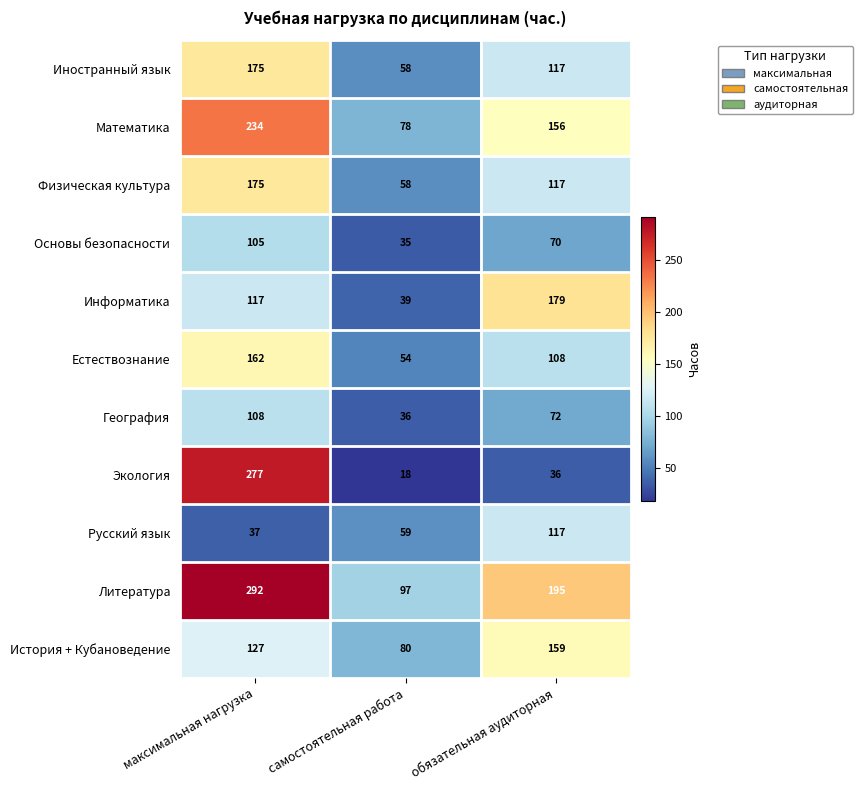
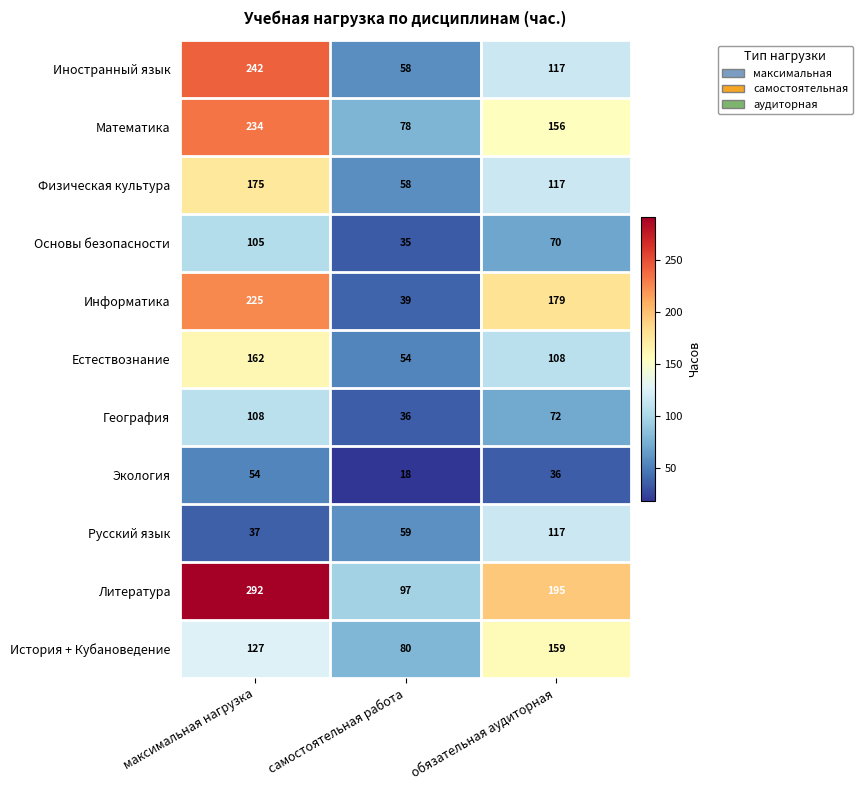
Иностранный язык, максимальная нагрузка: 175 -> 242
Информатика, максимальная нагрузка: 117 -> 225
Экология, максимальная нагрузка: 277 -> 54
